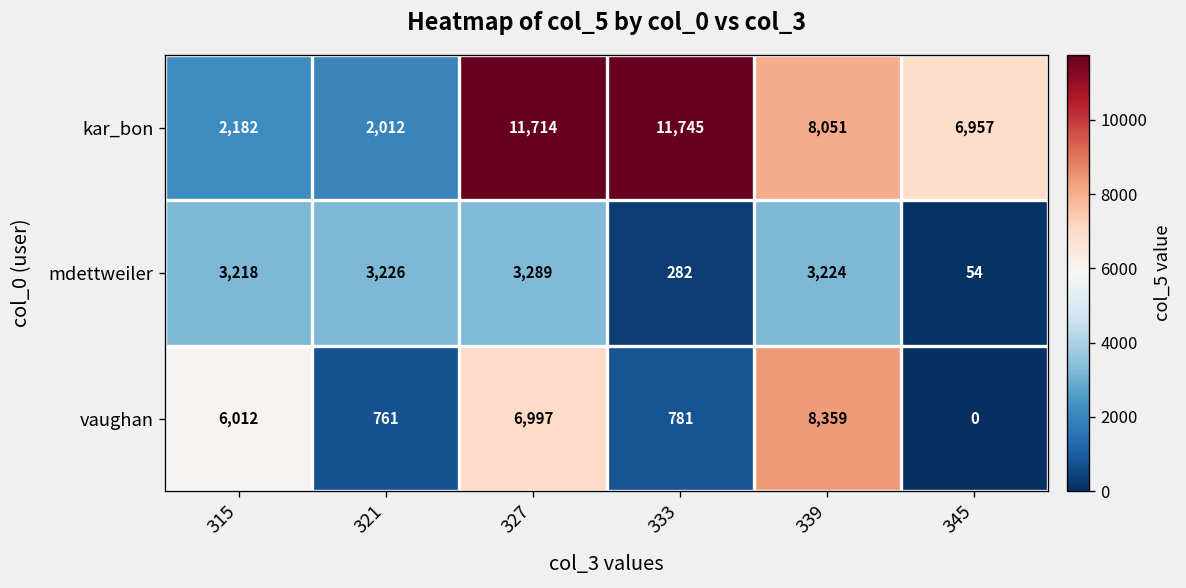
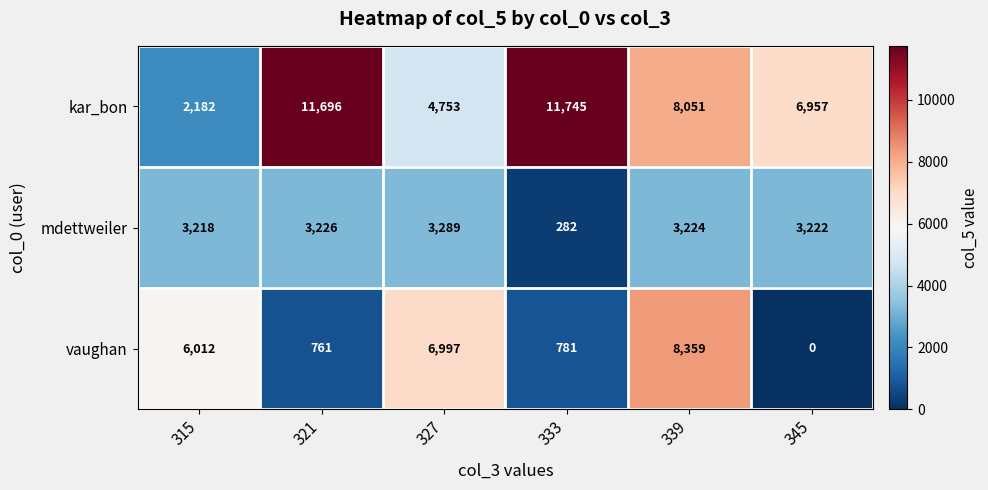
kar_bon, 321: 2,012 -> 11,696
kar_bon, 327: 11,714 -> 4,753
mdettweiler, 345: 54 -> 3,222
